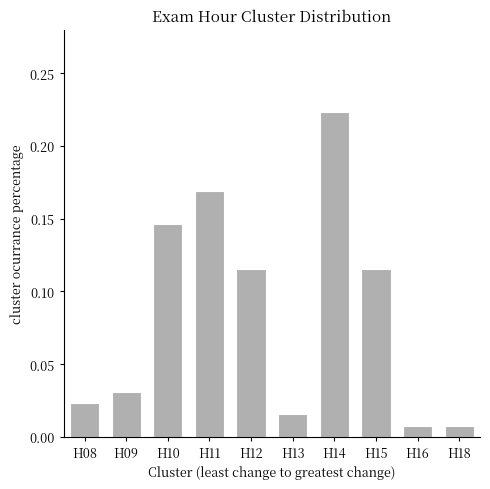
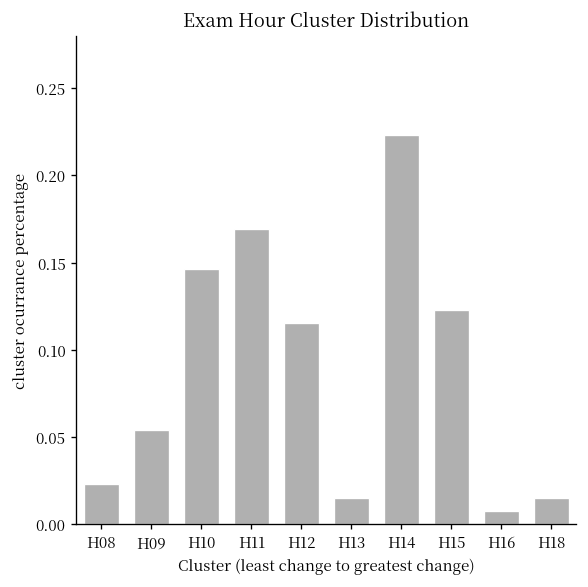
H09: 0.031 -> 0.054
H15: 0.115 -> 0.123
H18: 0.008 -> 0.015
